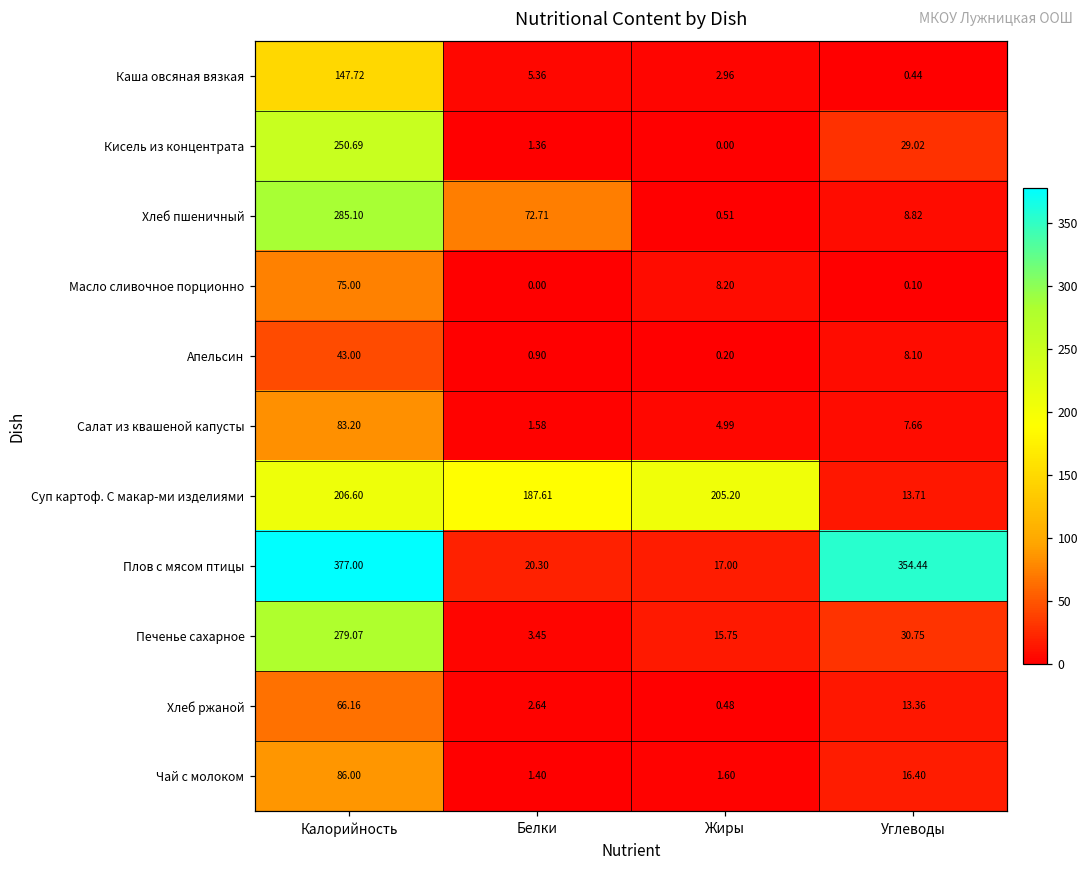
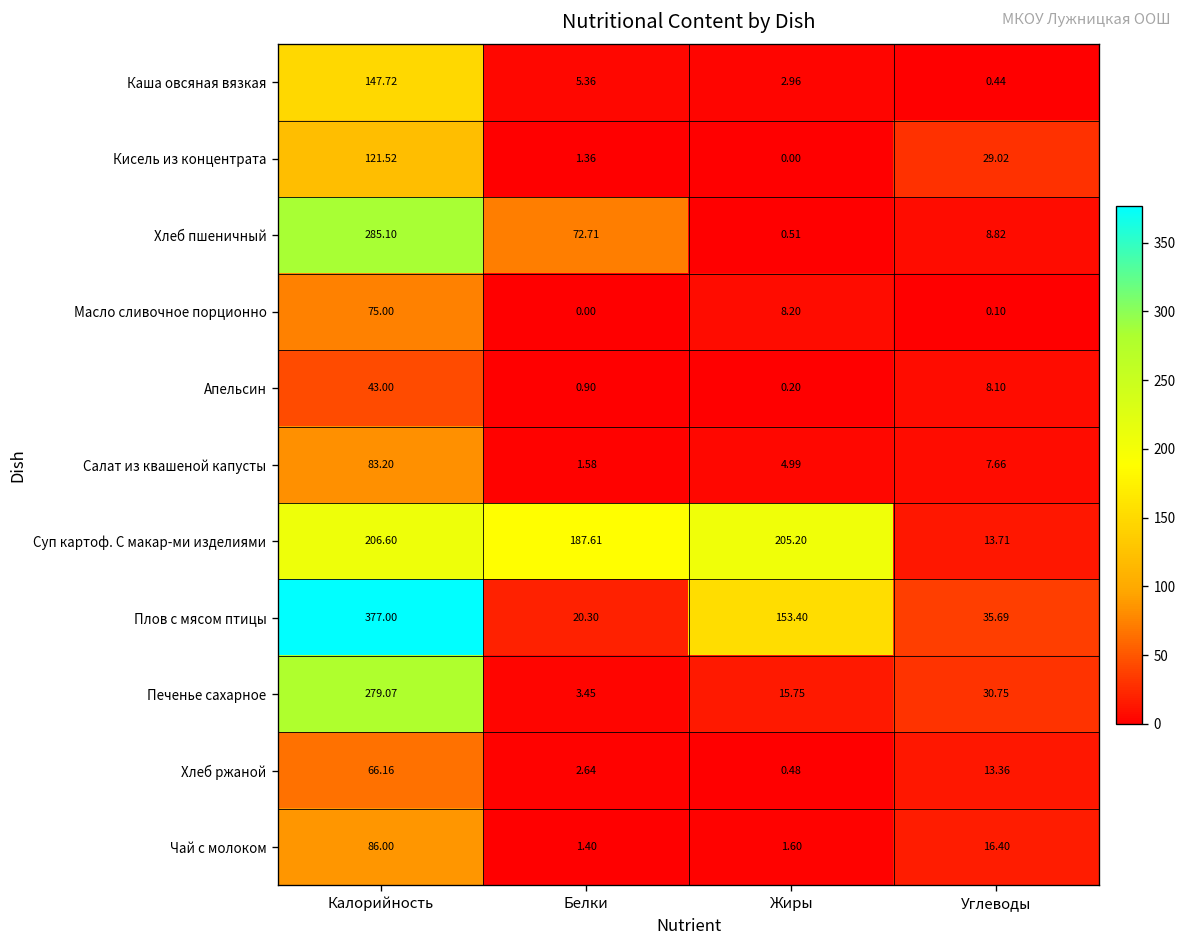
Кисель из концентрата, Калорийность: 250.69 -> 121.52
Плов с мясом птицы, Жиры: 17.00 -> 153.40
Плов с мясом птицы, Углеводы: 354.44 -> 35.69
